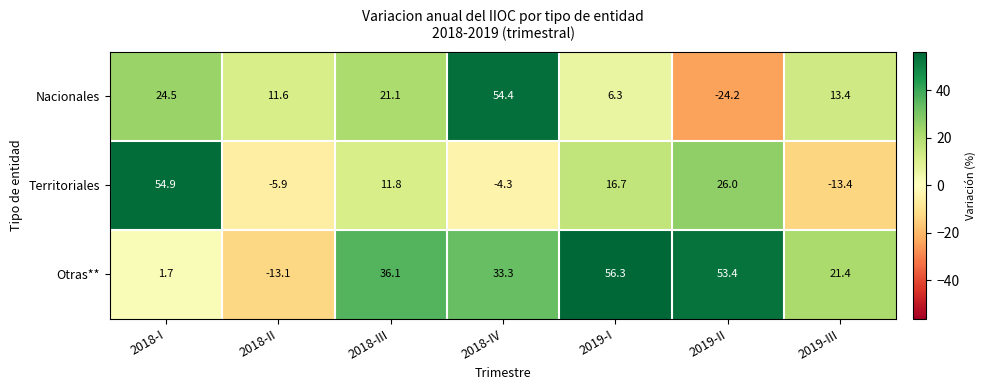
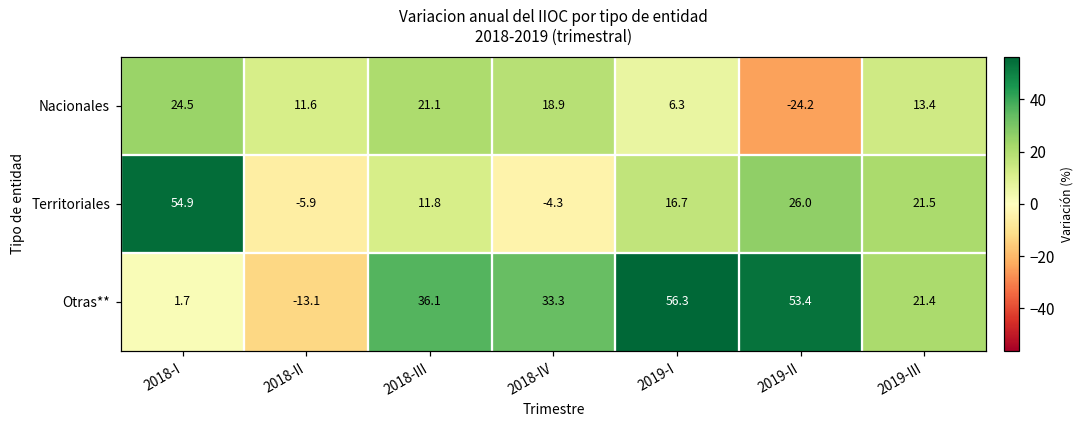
Nacionales, 2018-IV: 54.4 -> 18.9
Territoriales, 2019-III: -13.4 -> 21.5
